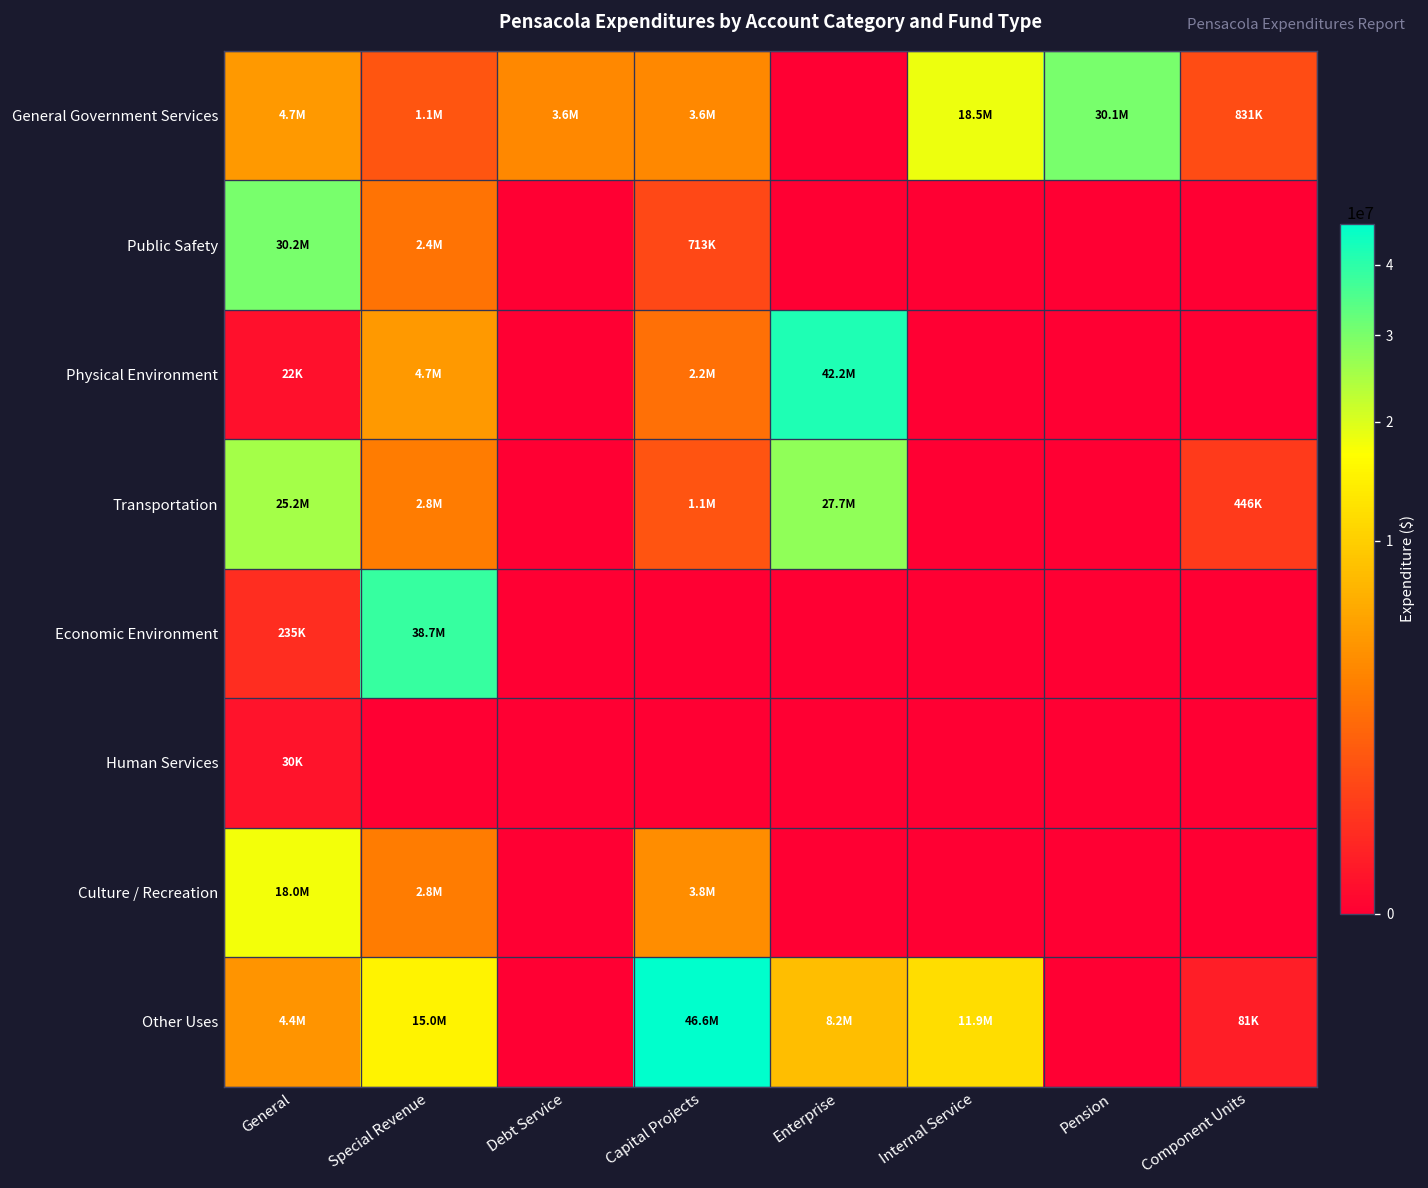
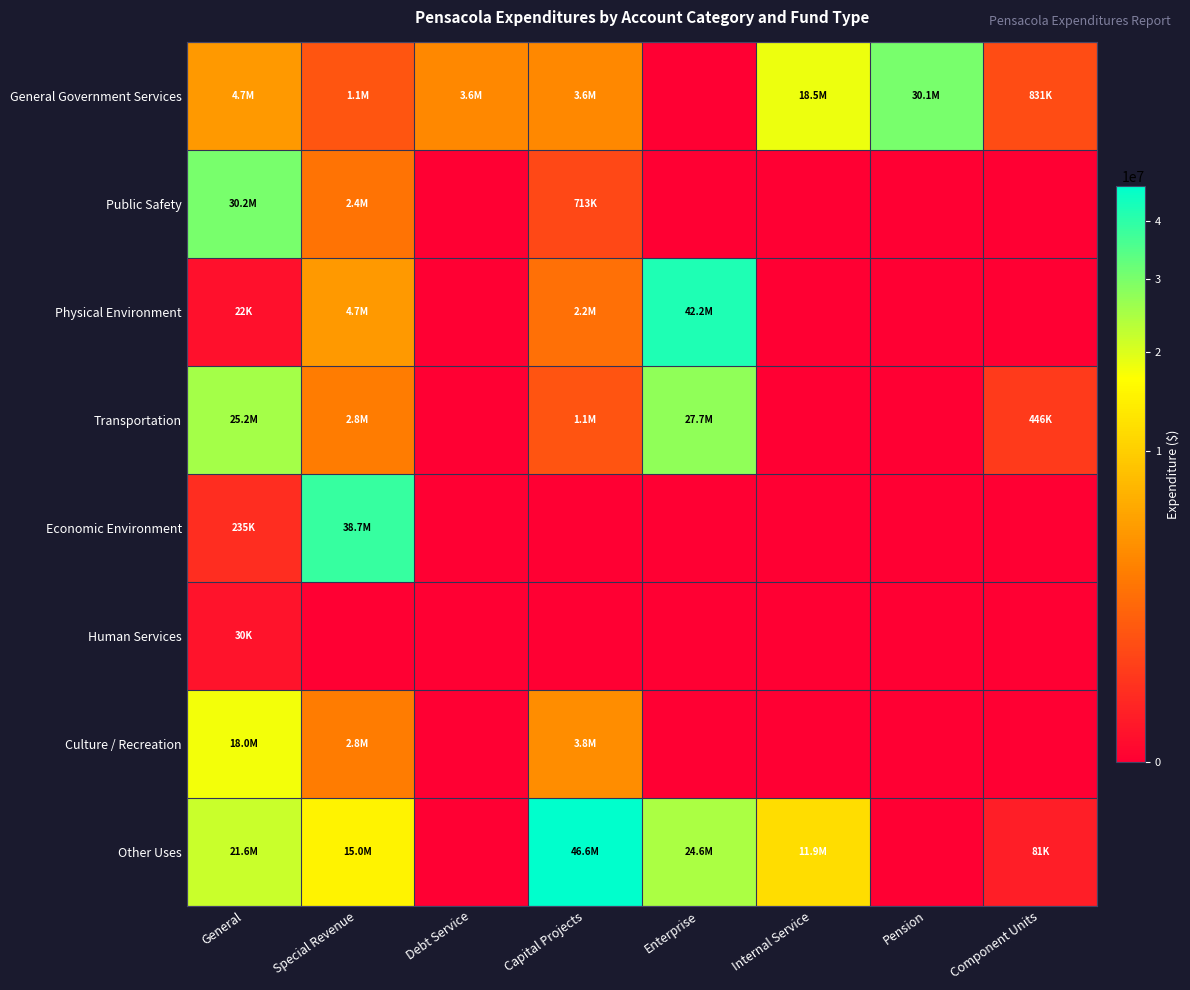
Other Uses, General: 4.4M -> 21.6M
Other Uses, Enterprise: 8.2M -> 24.6M
